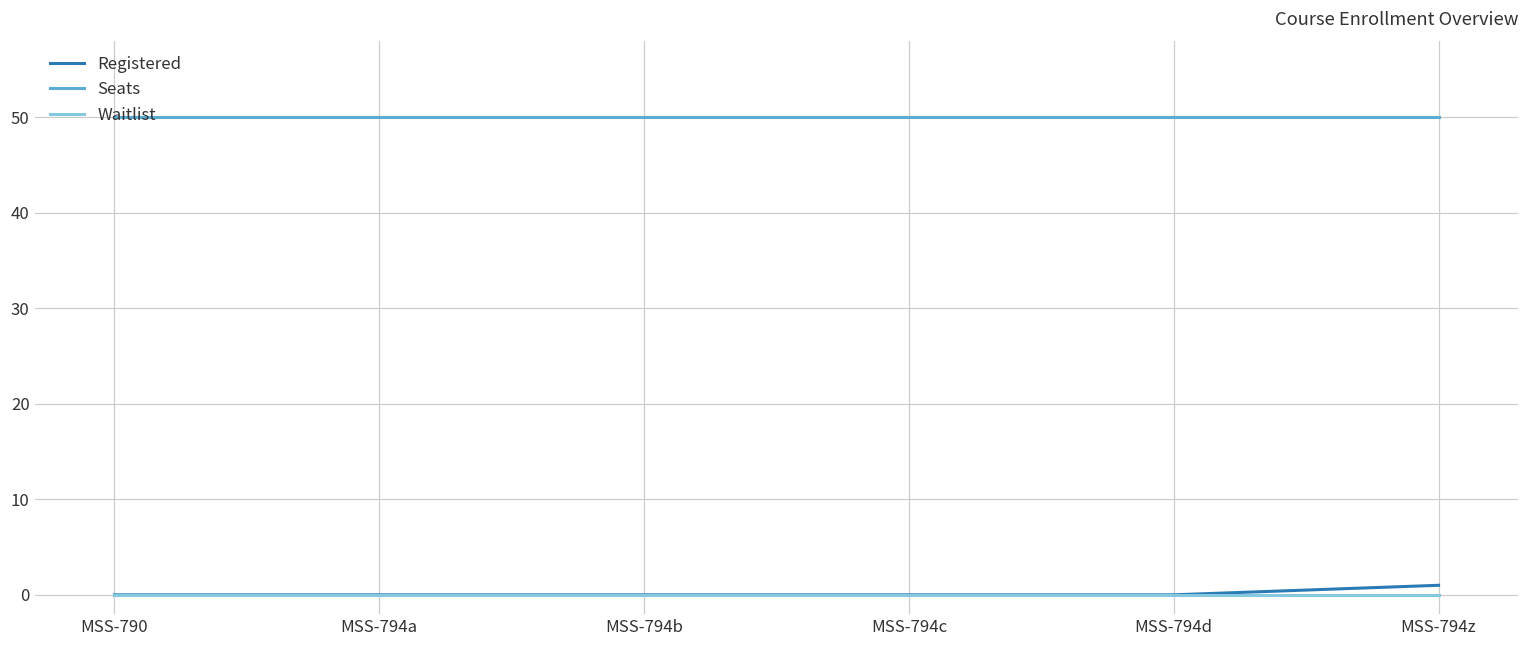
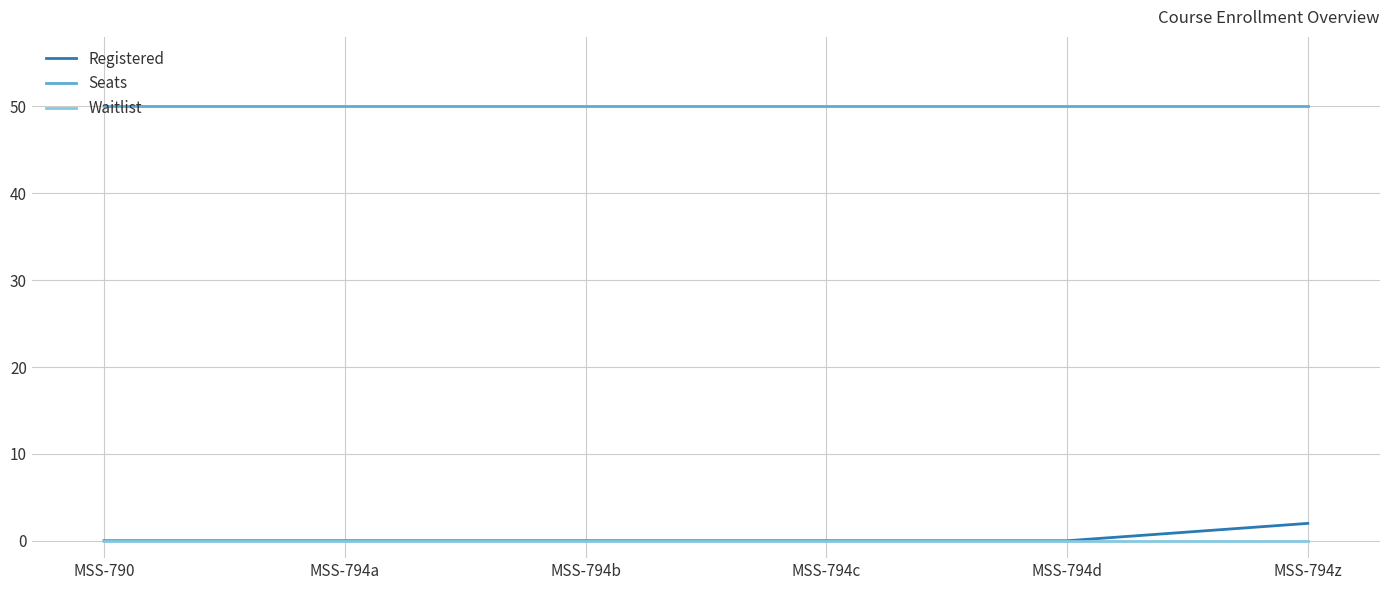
Registered, MSS-794z: 1 -> 2
